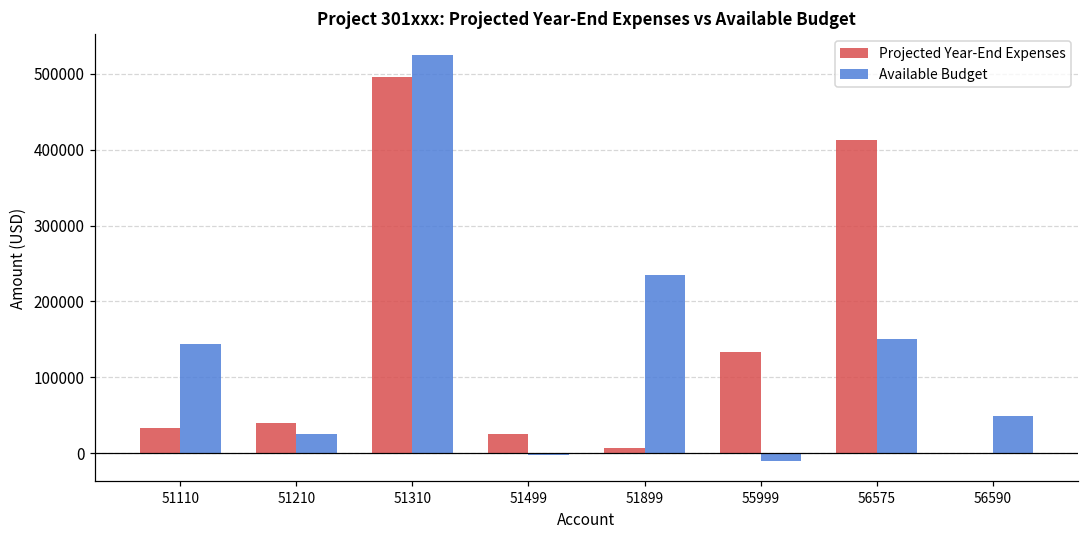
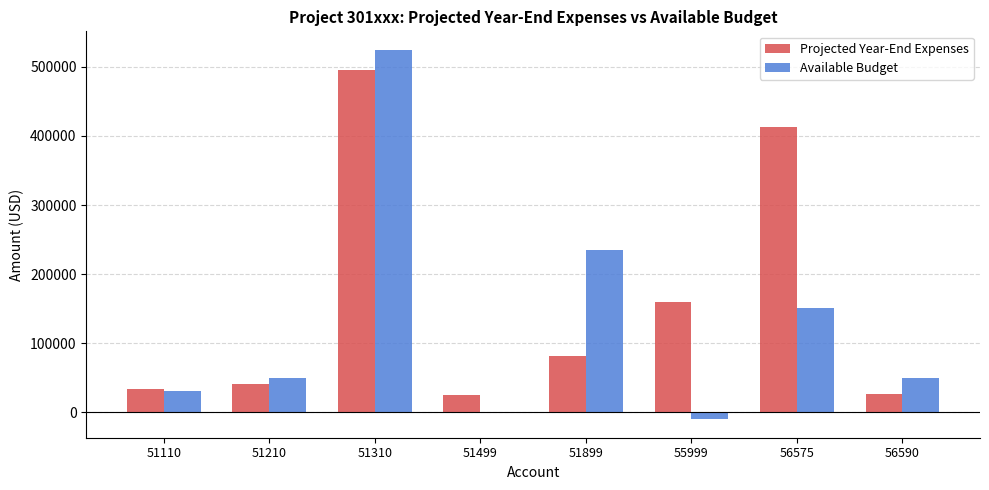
Available Budget, 51110: 140000 -> 30000
Available Budget, 51210: 20000 -> 50000
Projected Year-End Expenses, 51899: 10000 -> 80000
Projected Year-End Expenses, 55999: 130000 -> 160000
Projected Year-End Expenses, 56590: 0 -> 30000
